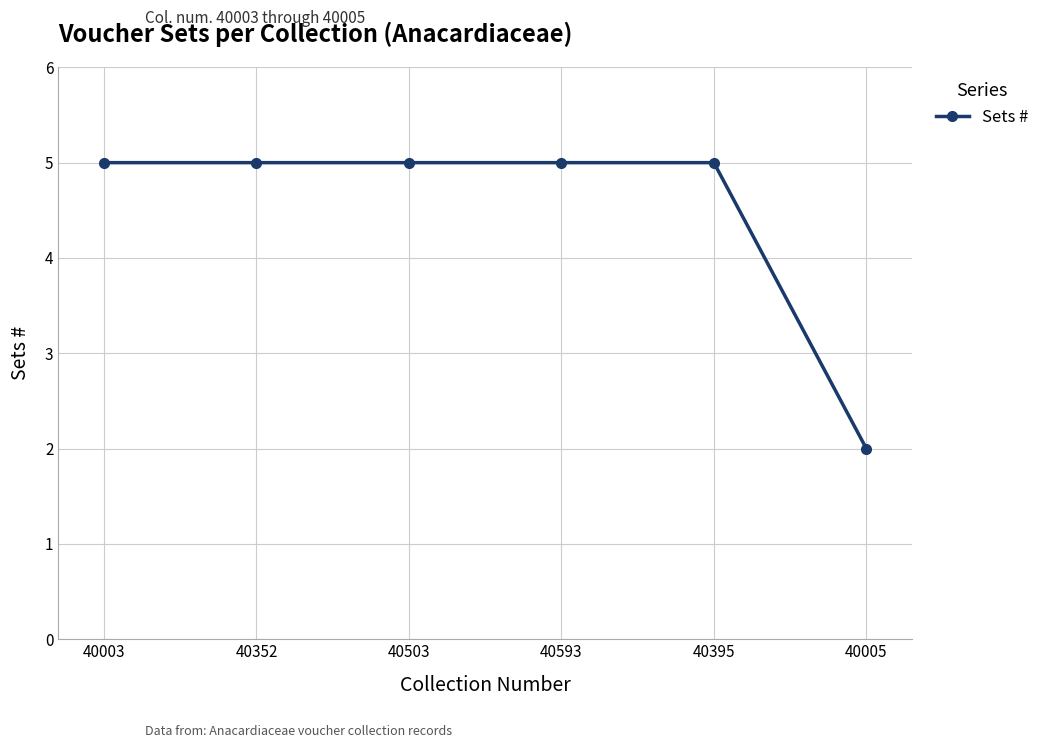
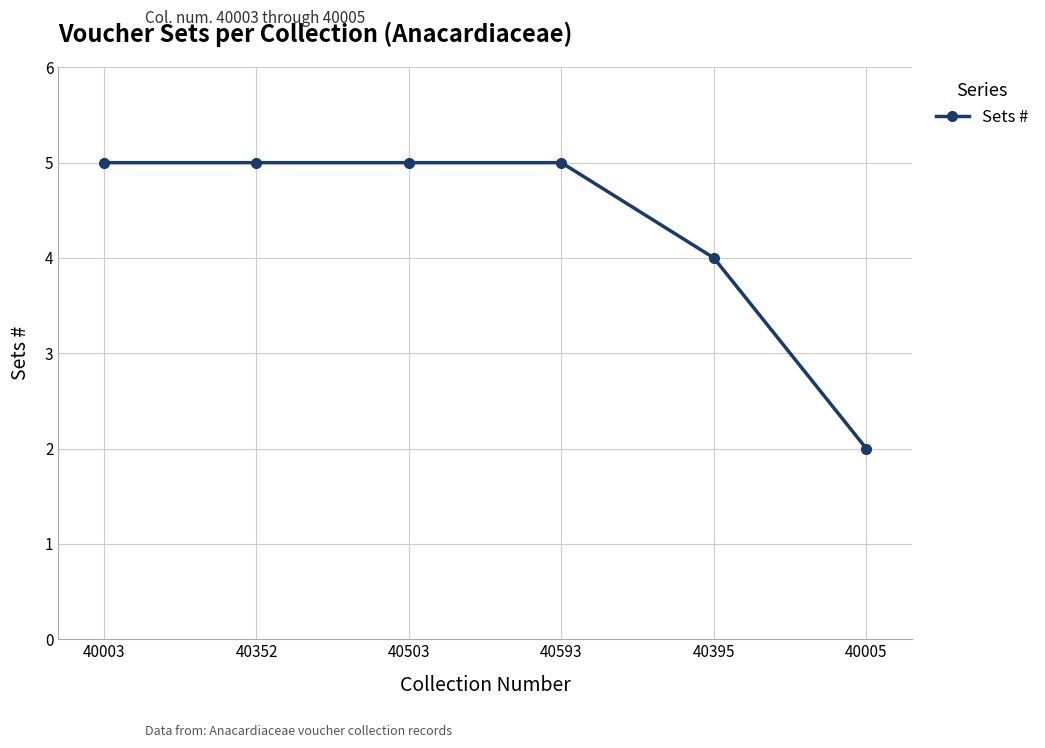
40395: 5 -> 4
